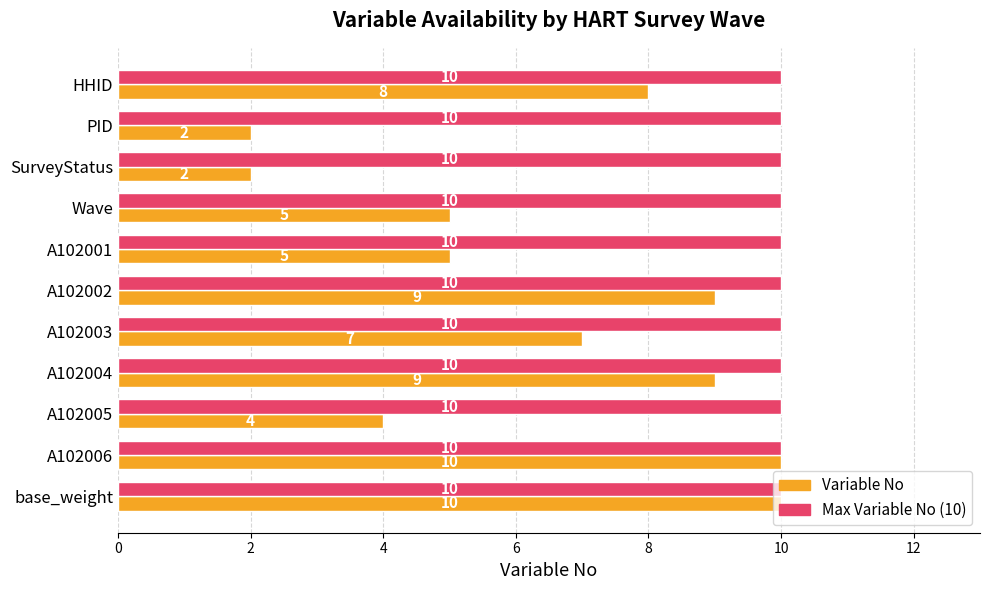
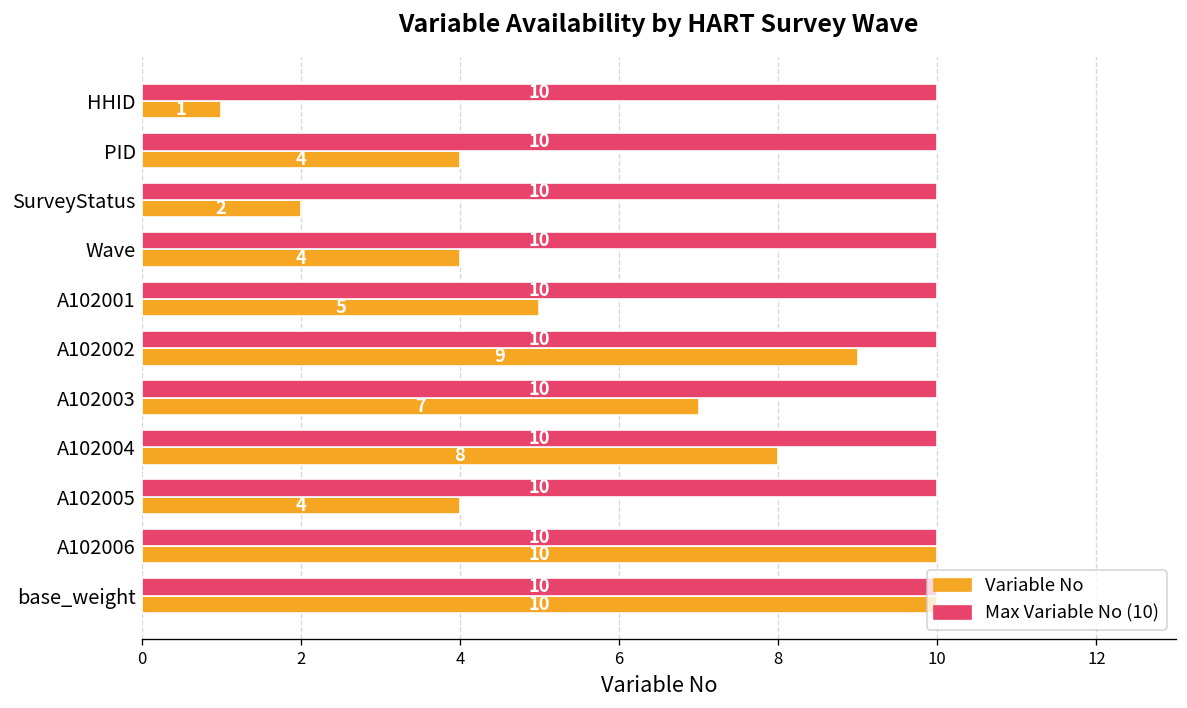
Variable No, HHID: 8 -> 1
Variable No, PID: 2 -> 4
Variable No, Wave: 5 -> 4
Variable No, A102004: 9 -> 8
